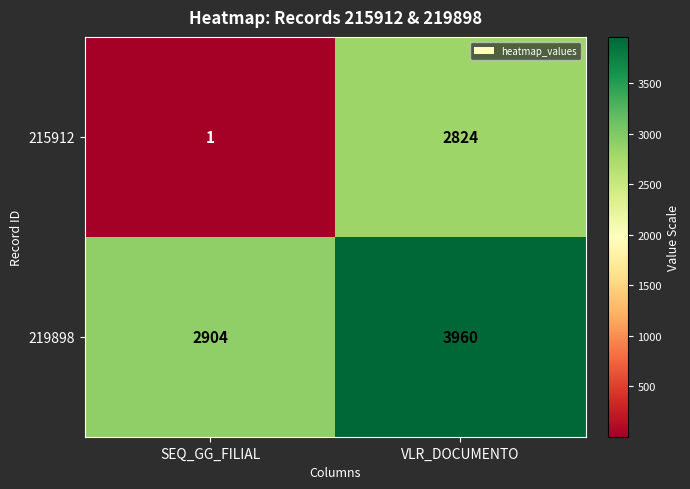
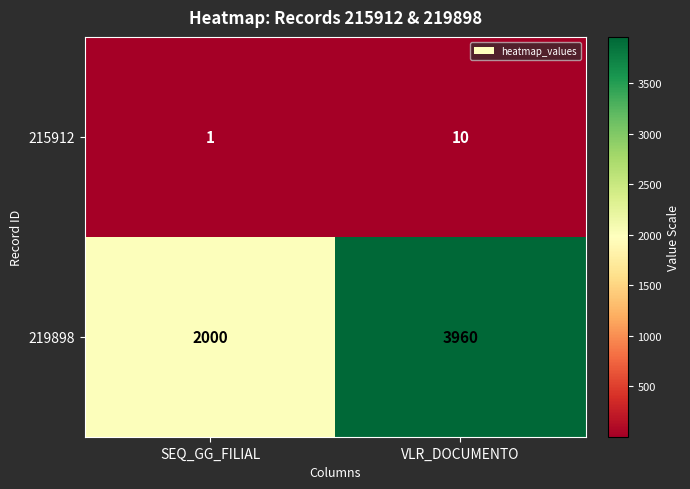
215912, VLR_DOCUMENTO: 2824 -> 10
219898, SEQ_GG_FILIAL: 2904 -> 2000
